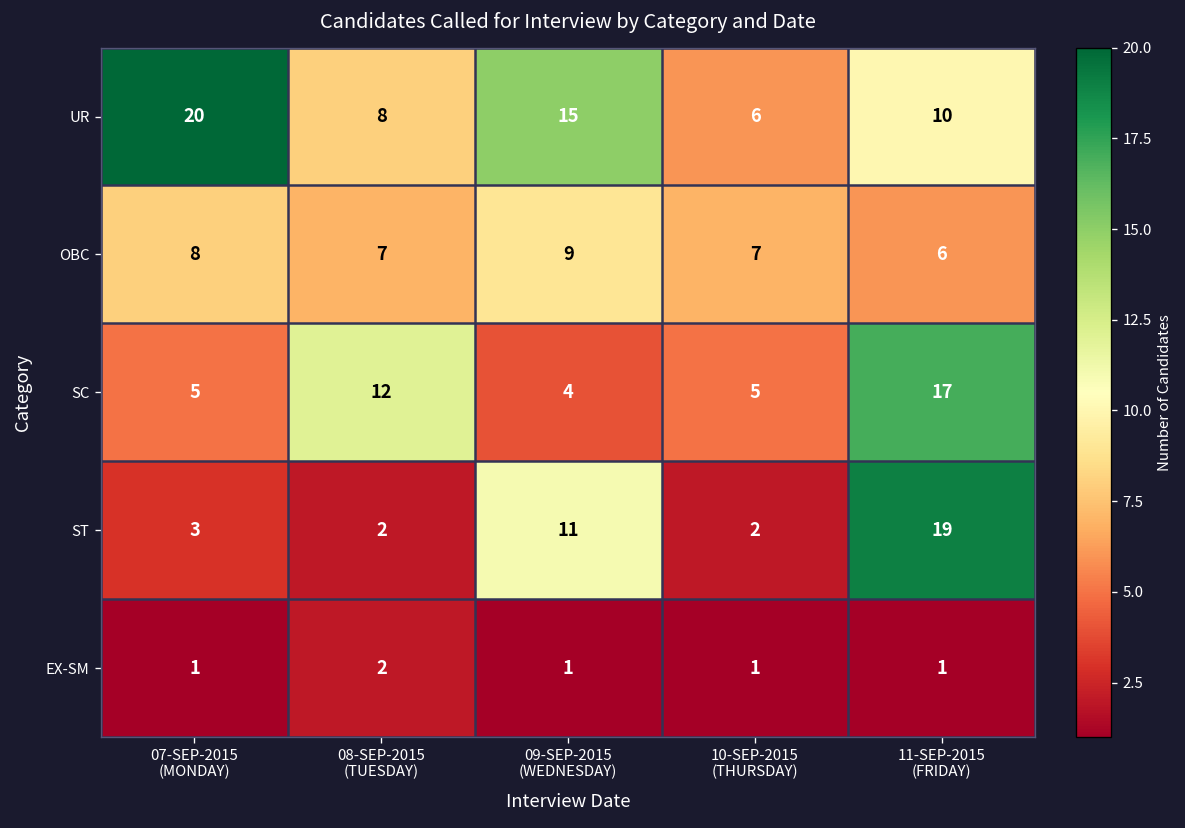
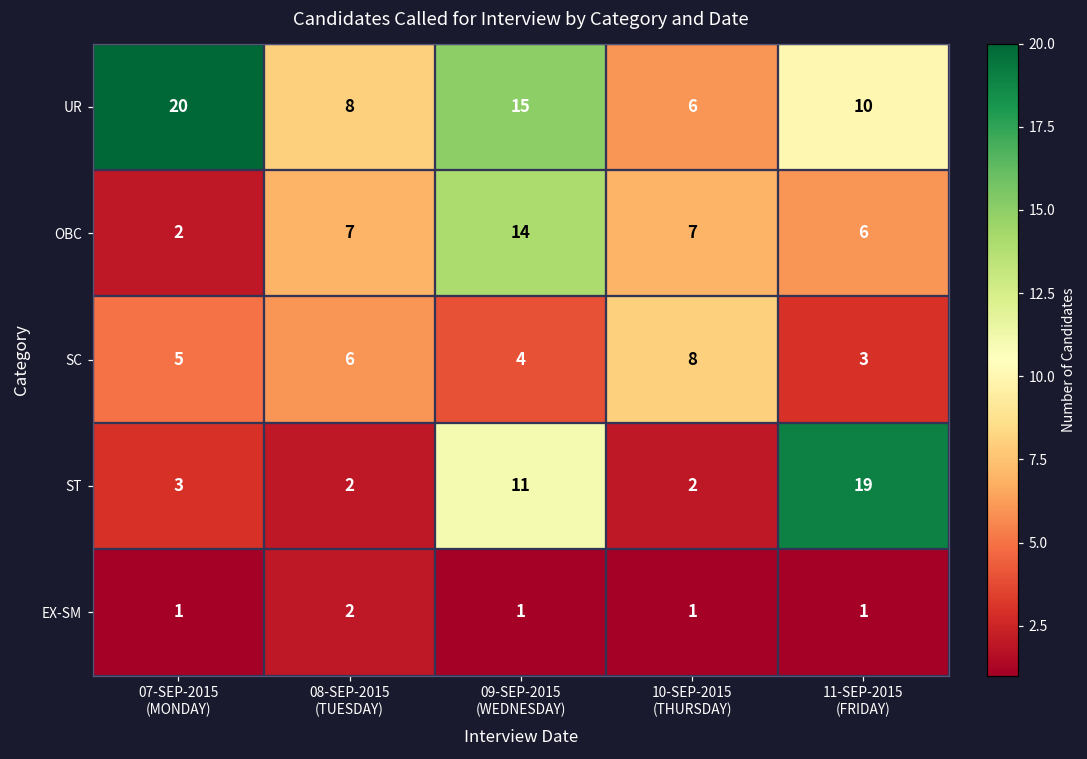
OBC, 07-SEP-2015 (MONDAY): 8 -> 2
OBC, 09-SEP-2015 (WEDNESDAY): 9 -> 14
SC, 08-SEP-2015 (TUESDAY): 12 -> 6
SC, 10-SEP-2015 (THURSDAY): 5 -> 8
SC, 11-SEP-2015 (FRIDAY): 17 -> 3
